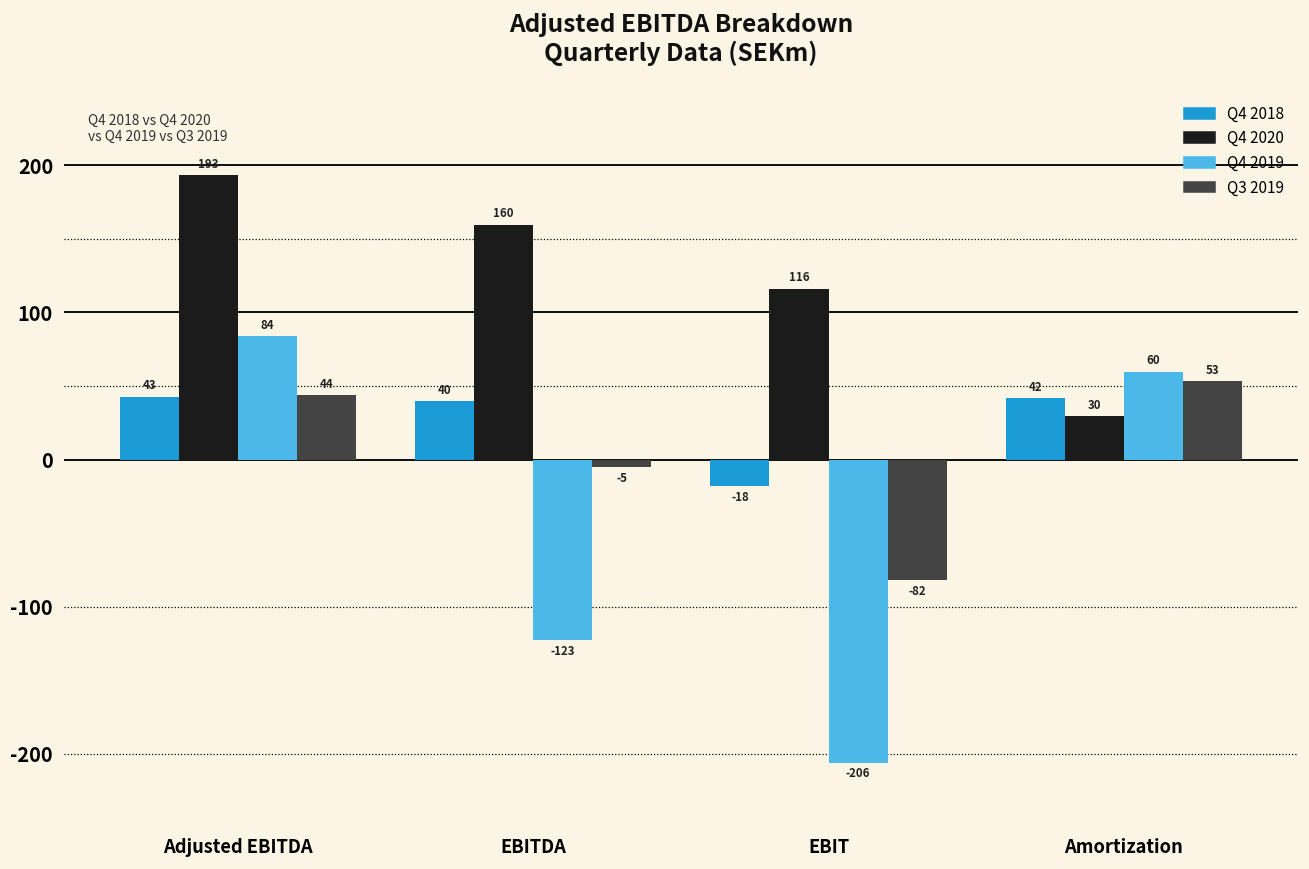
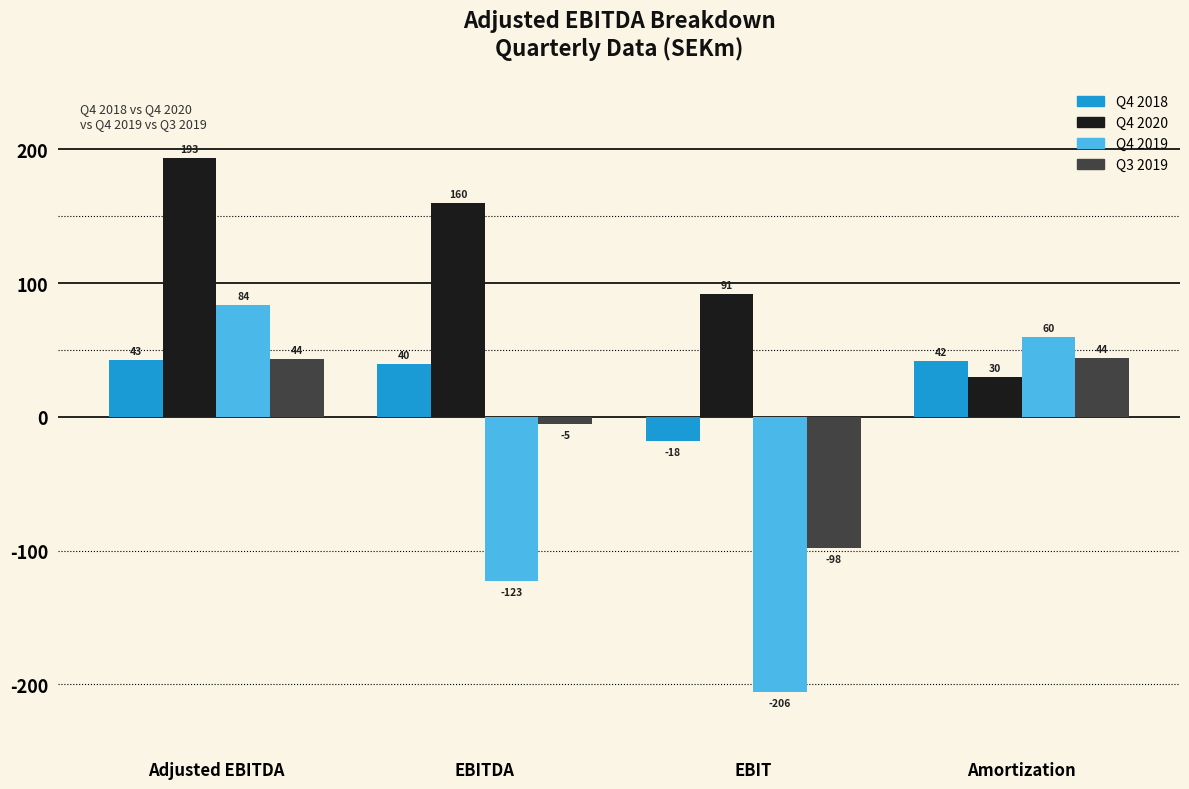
Q4 2020, EBIT: 116 -> 91
Q3 2019, EBIT: -82 -> -98
Q3 2019, Amortization: 53 -> 44
